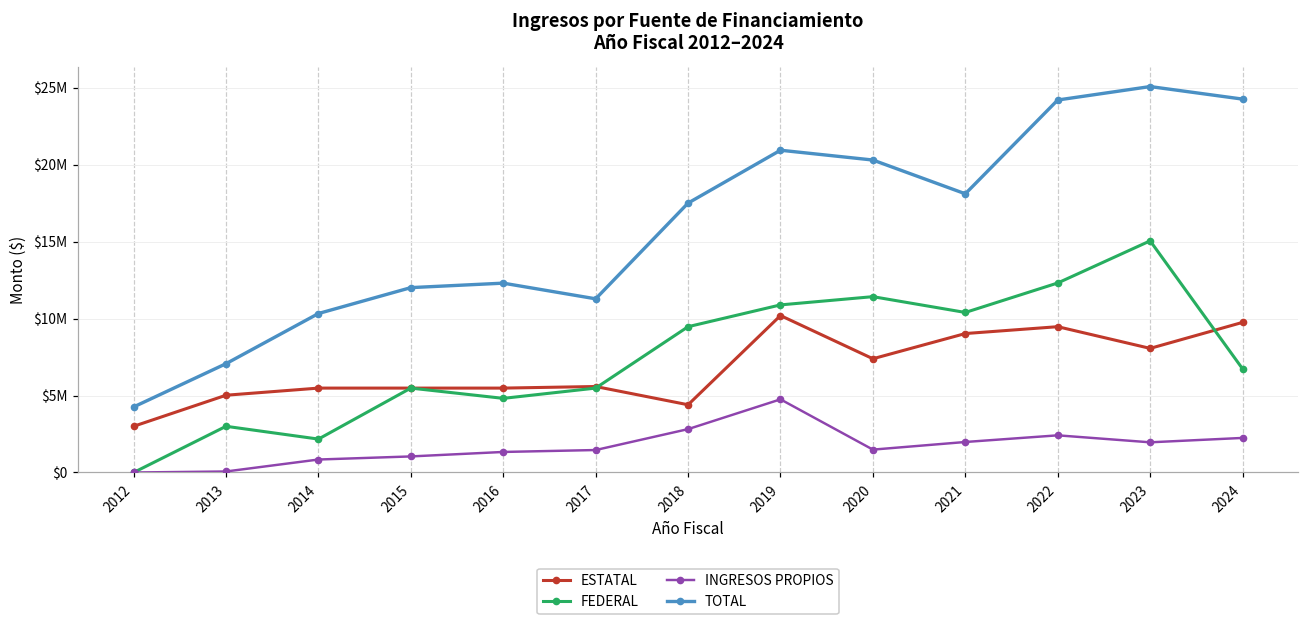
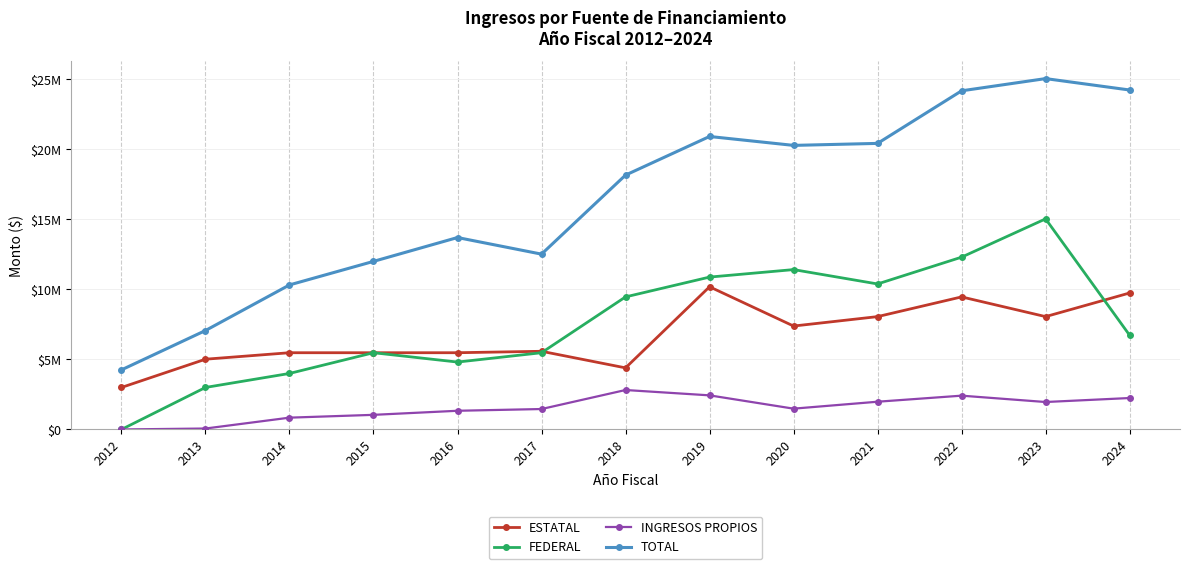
FEDERAL, 2014: $2200000 -> $4000000
TOTAL, 2016: $12300000 -> $13700000
TOTAL, 2017: $11300000 -> $12500000
TOTAL, 2018: $17500000 -> $18200000
INGRESOS PROPIOS, 2019: $4800000 -> $2400000
ESTATAL, 2021: $9000000 -> $8100000
TOTAL, 2021: $18100000 -> $20400000
